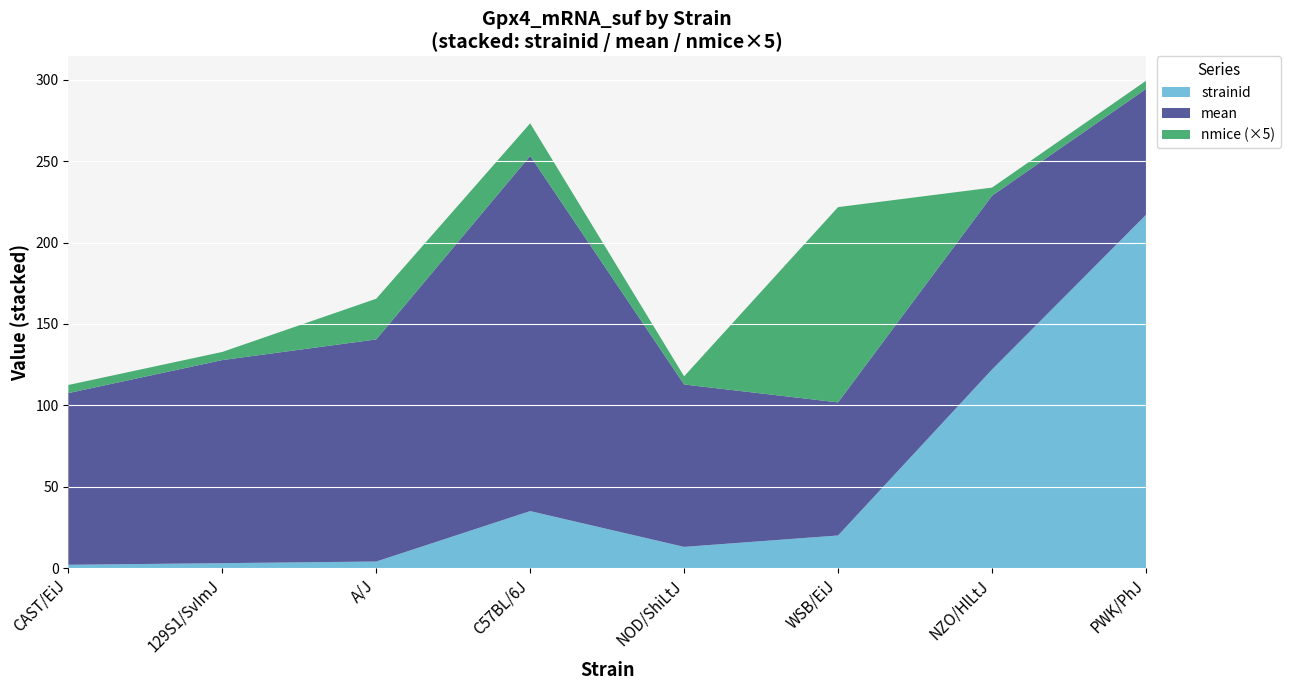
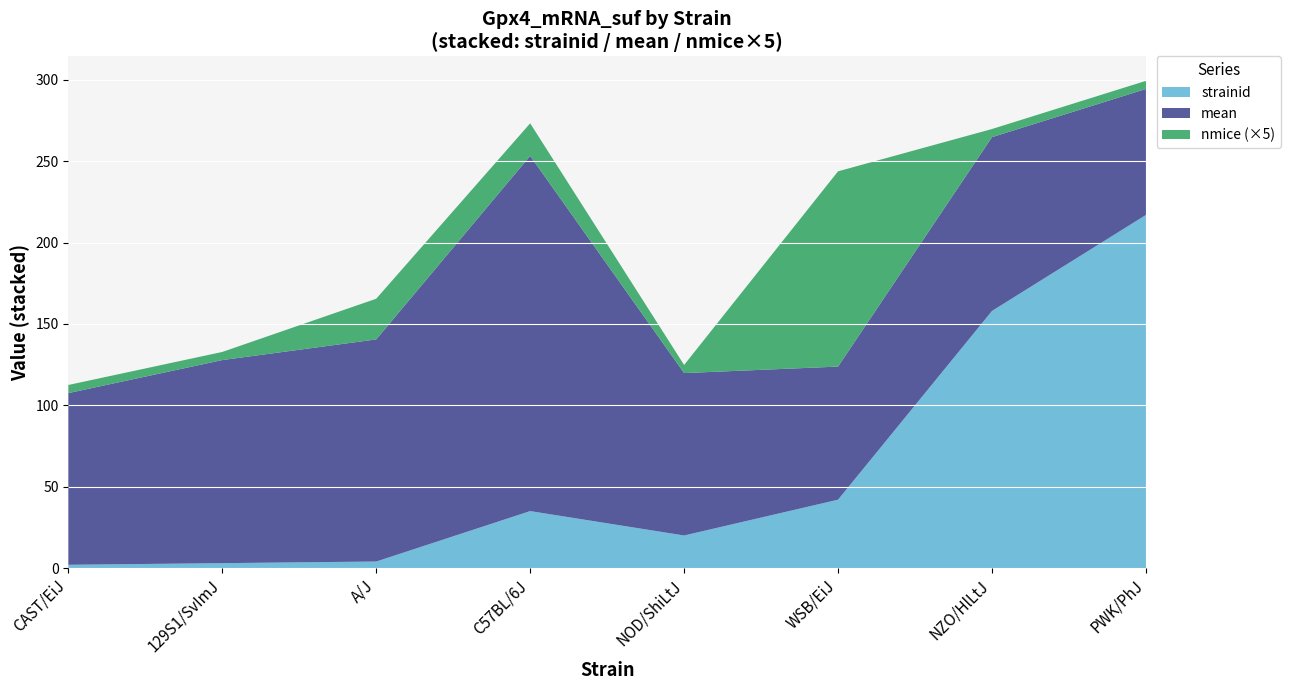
strainid, NOD/ShiLtJ: 13 -> 20
strainid, WSB/EiJ: 20 -> 42
strainid, NZO/HlLtJ: 122 -> 158
